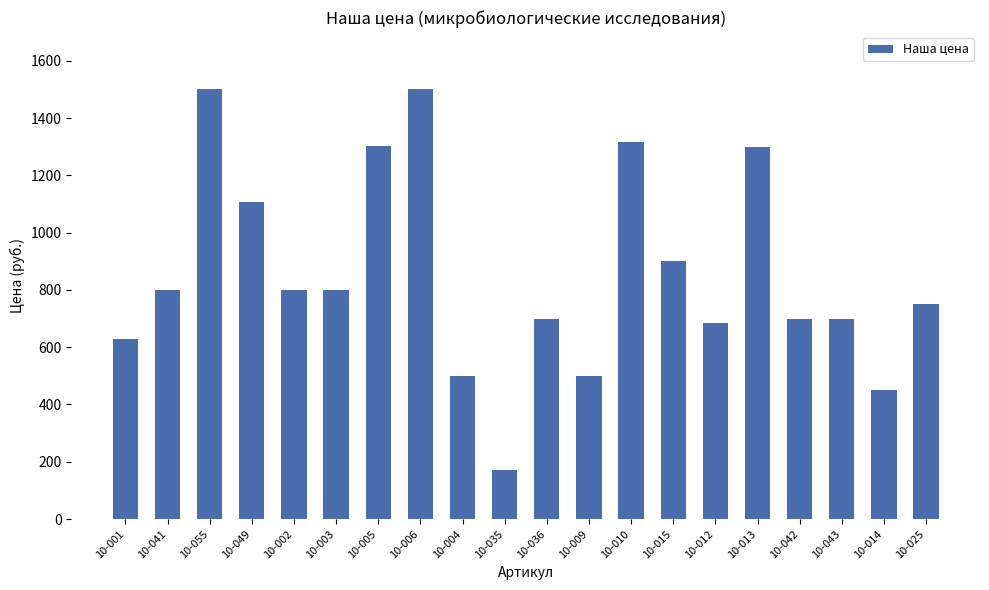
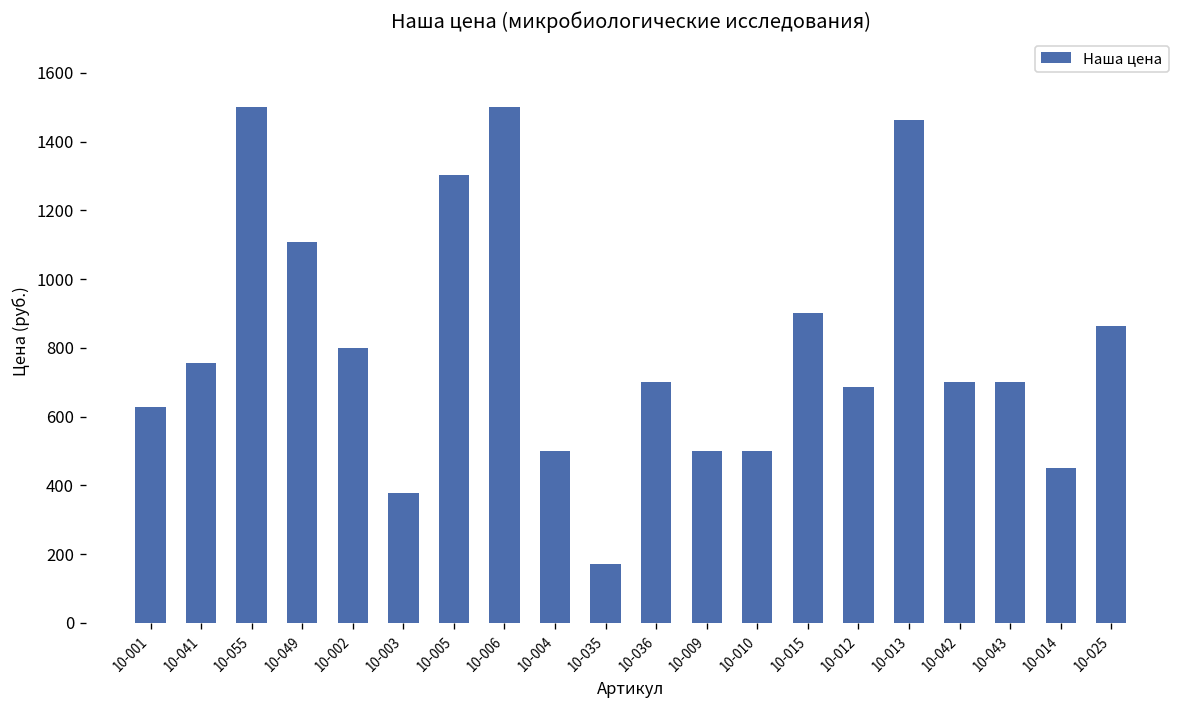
10-041: 800 -> 760
10-003: 800 -> 380
10-010: 1320 -> 500
10-013: 1300 -> 1460
10-025: 750 -> 870
